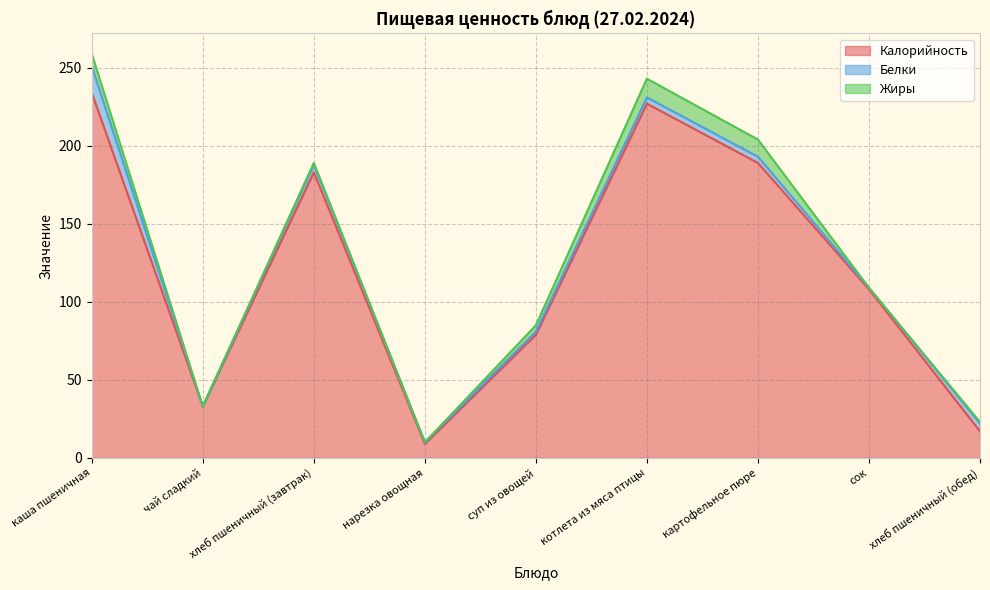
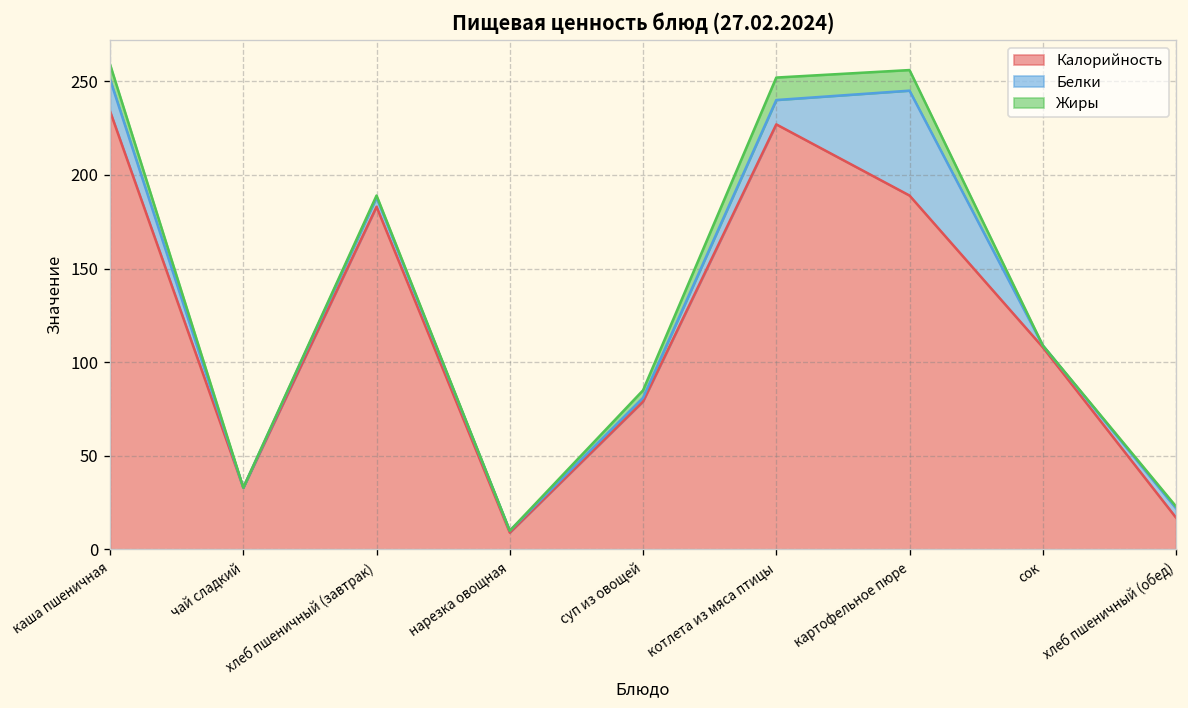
Белки, котлета из мяса птицы: 4 -> 13
Белки, картофельное пюре: 4 -> 56
